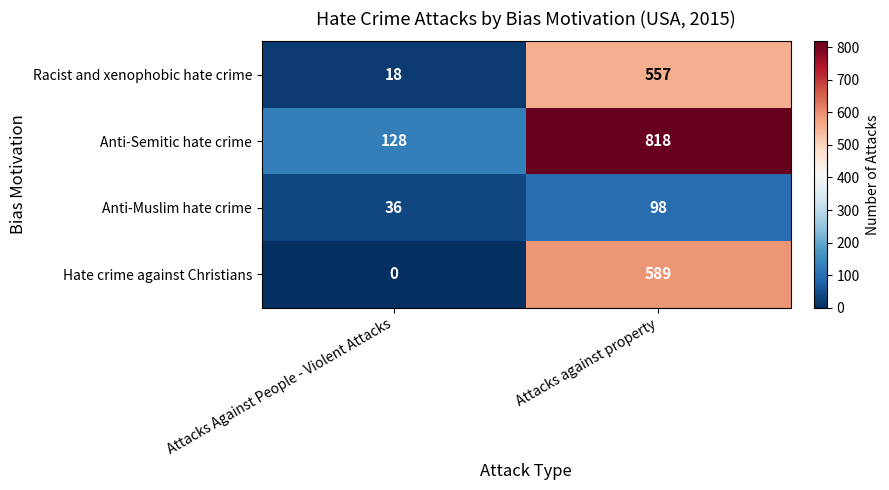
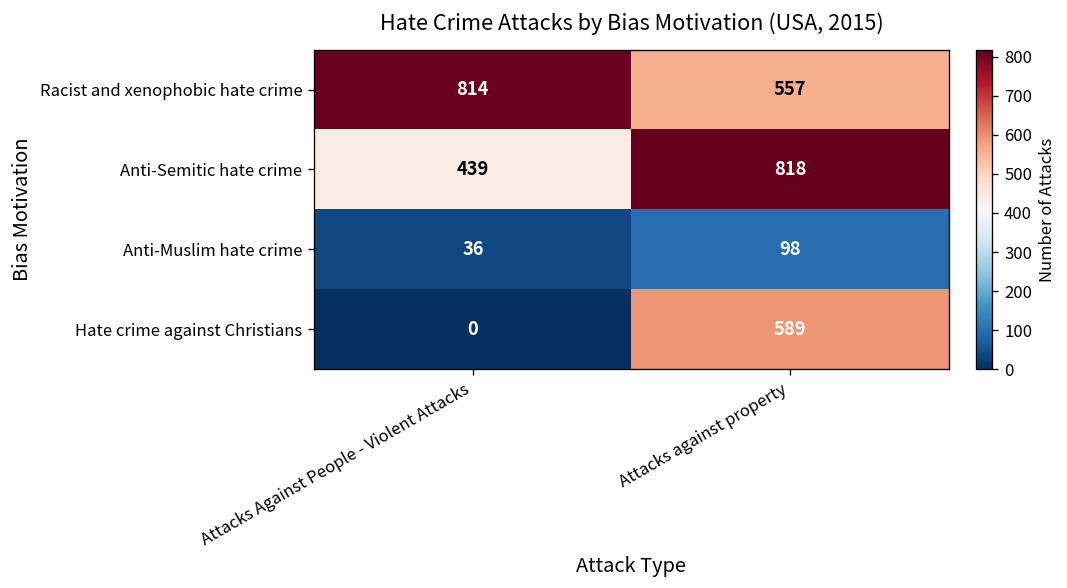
Racist and xenophobic hate crime, Attacks Against People - Violent Attacks: 18 -> 814
Anti-Semitic hate crime, Attacks Against People - Violent Attacks: 128 -> 439
